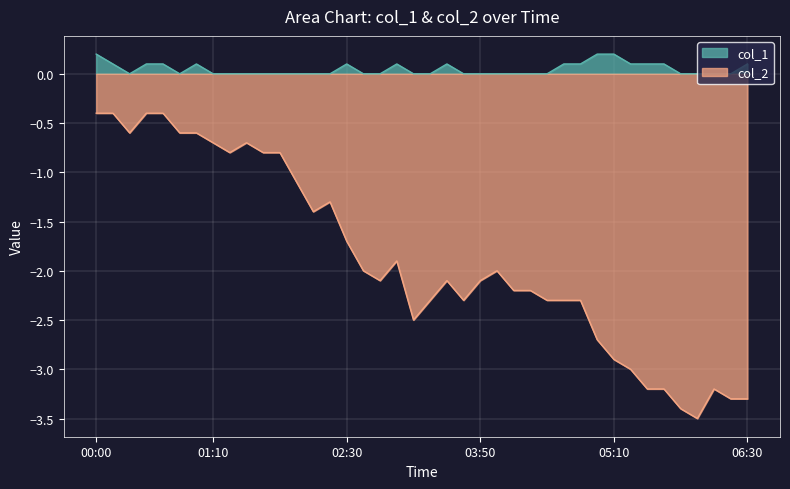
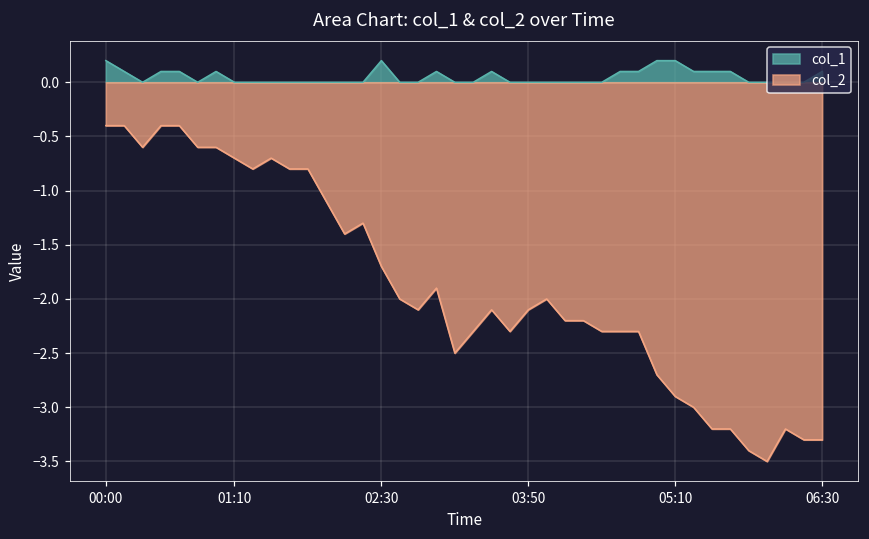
col_1, 02:30: 0.1 -> 0.2
